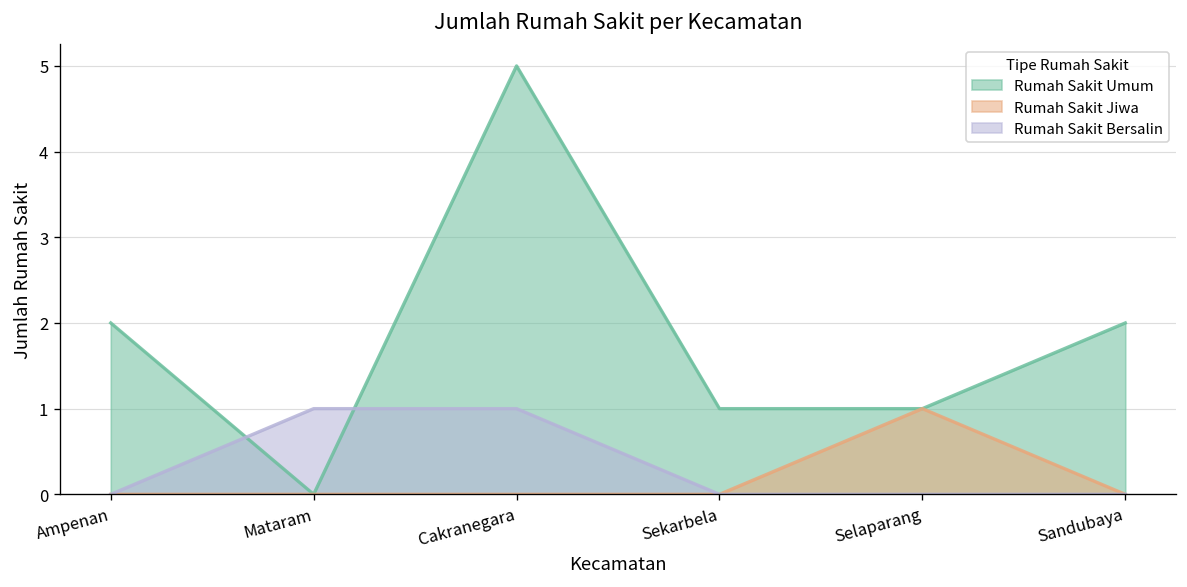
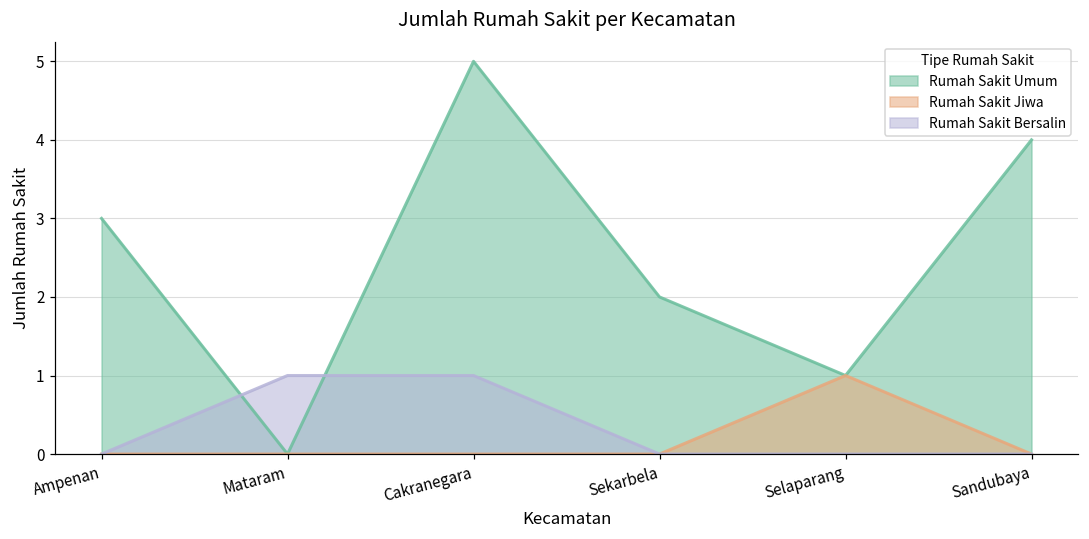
Rumah Sakit Umum, Ampenan: 2 -> 3
Rumah Sakit Umum, Sekarbela: 1 -> 2
Rumah Sakit Umum, Sandubaya: 2 -> 4
